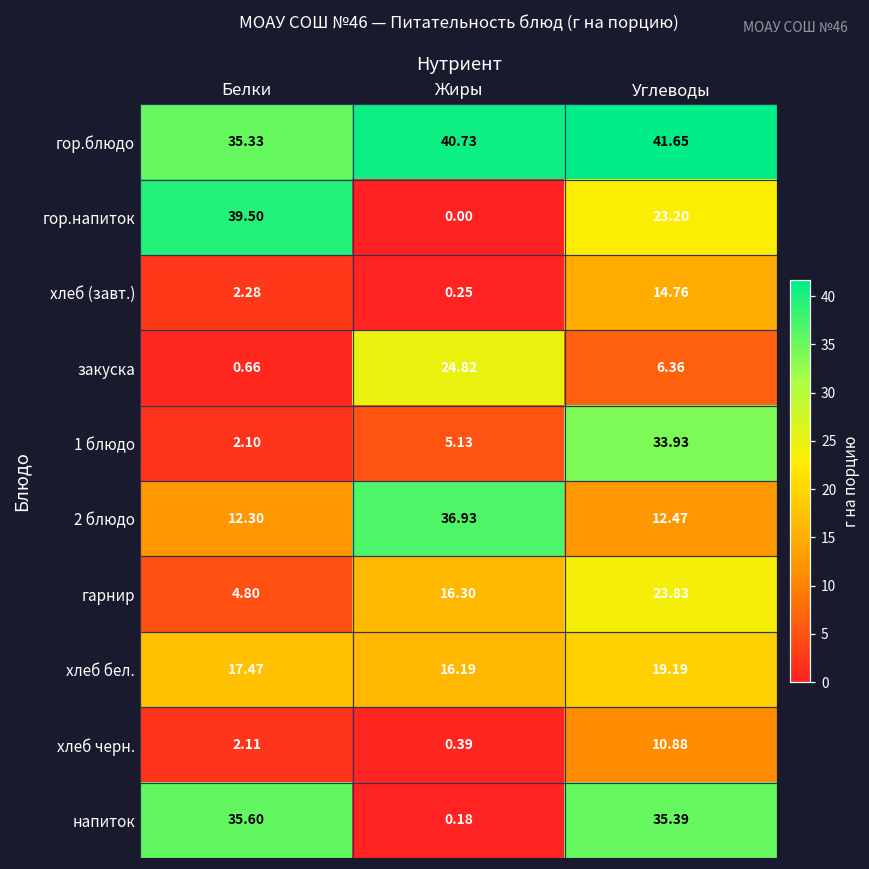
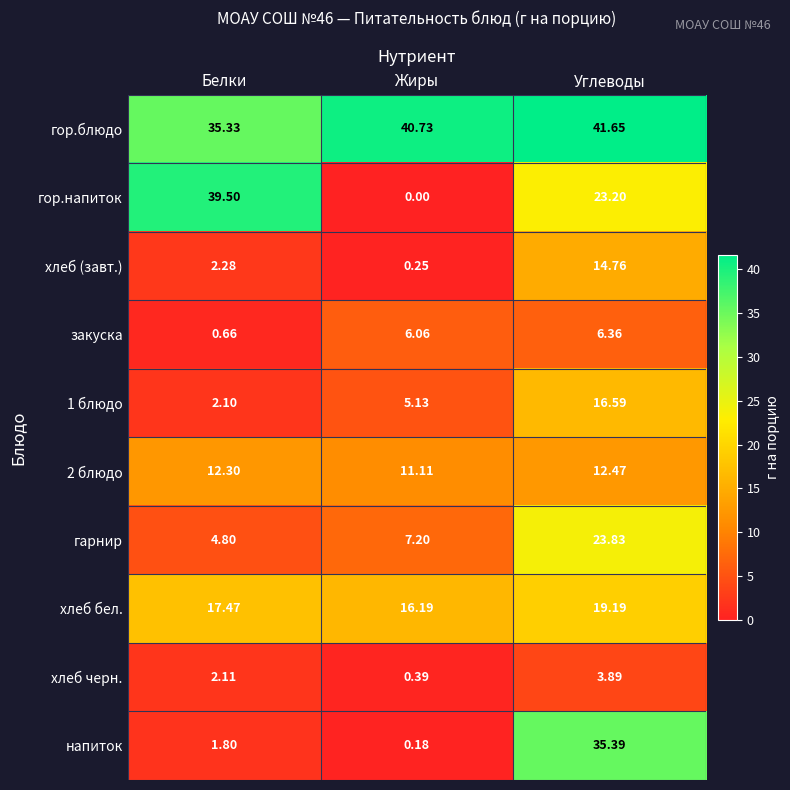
закуска, Жиры: 24.82 -> 6.06
1 блюдо, Углеводы: 33.93 -> 16.59
2 блюдо, Жиры: 36.93 -> 11.11
гарнир, Жиры: 16.30 -> 7.20
хлеб черн., Углеводы: 10.88 -> 3.89
напиток, Белки: 35.60 -> 1.80
